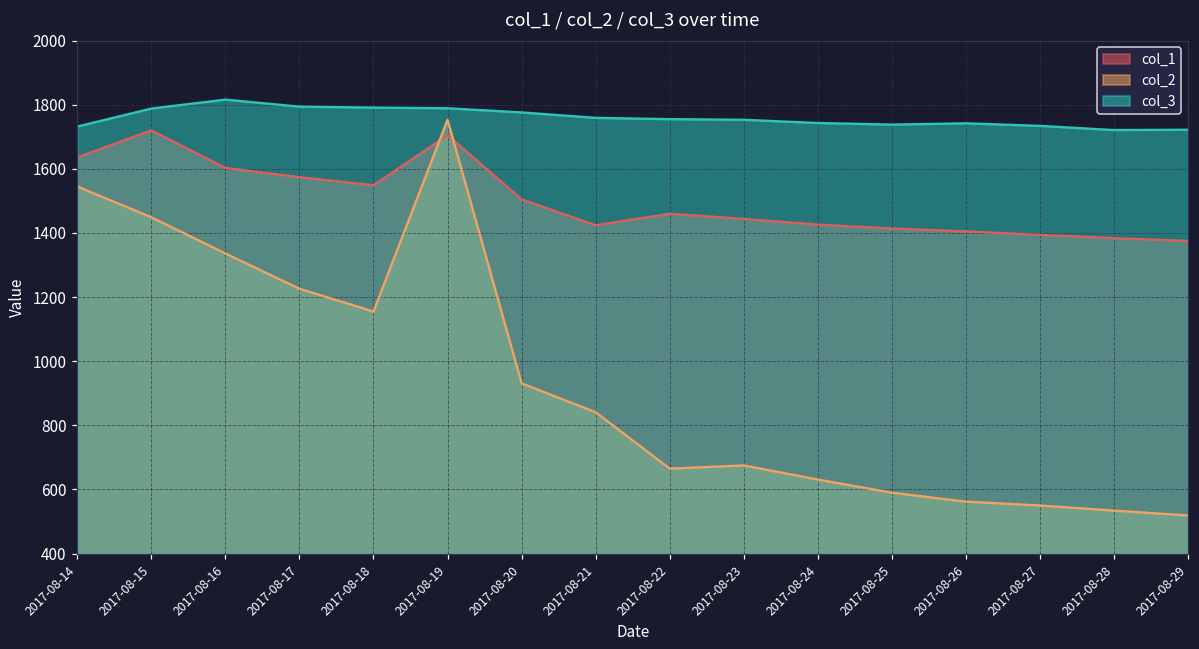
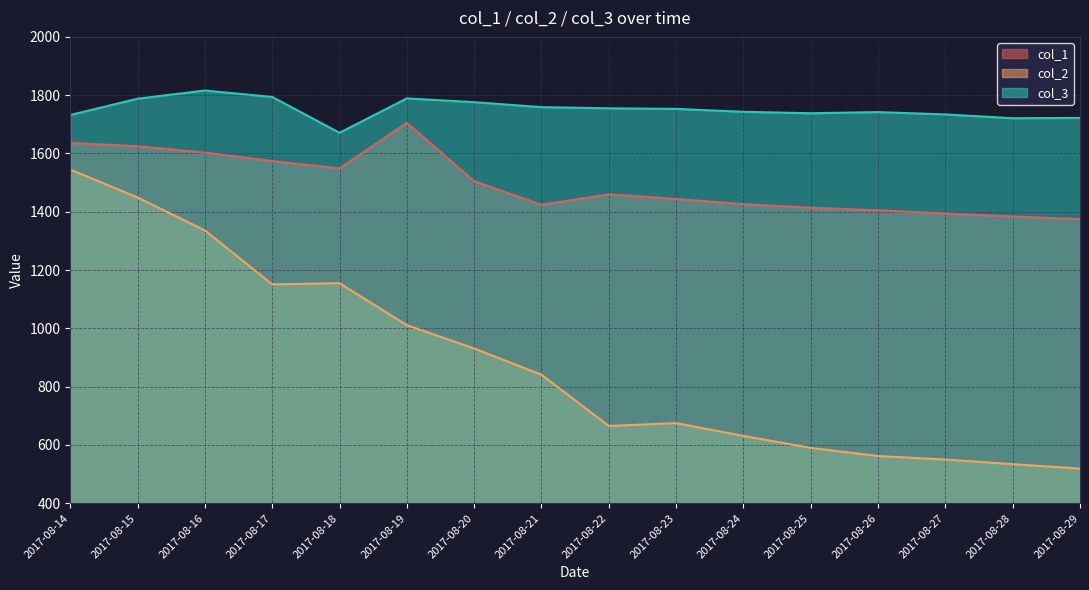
col_1, 2017-08-15: 1720 -> 1630
col_2, 2017-08-17: 1230 -> 1150
col_3, 2017-08-18: 1790 -> 1670
col_2, 2017-08-19: 1750 -> 1010
